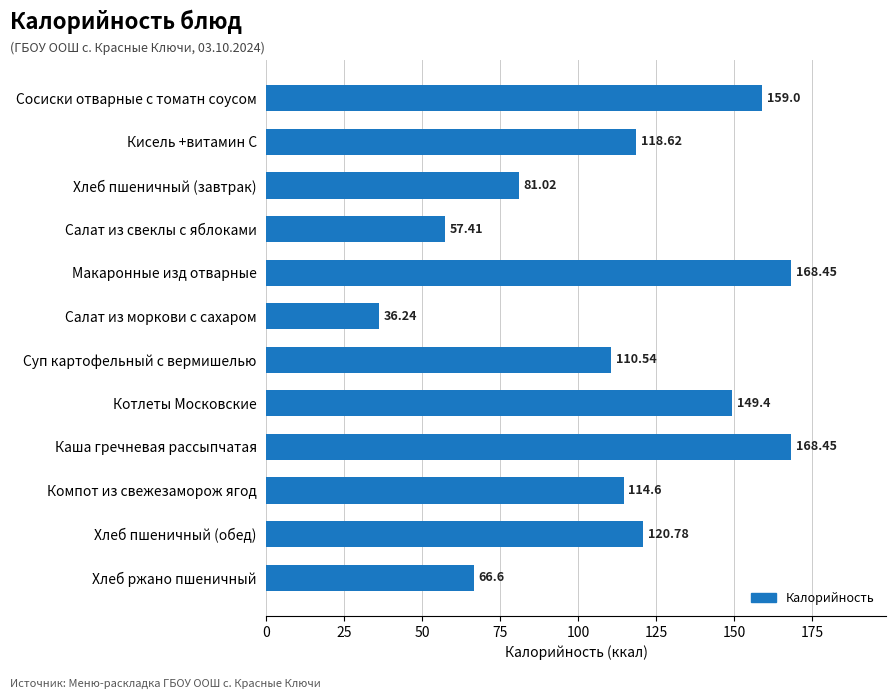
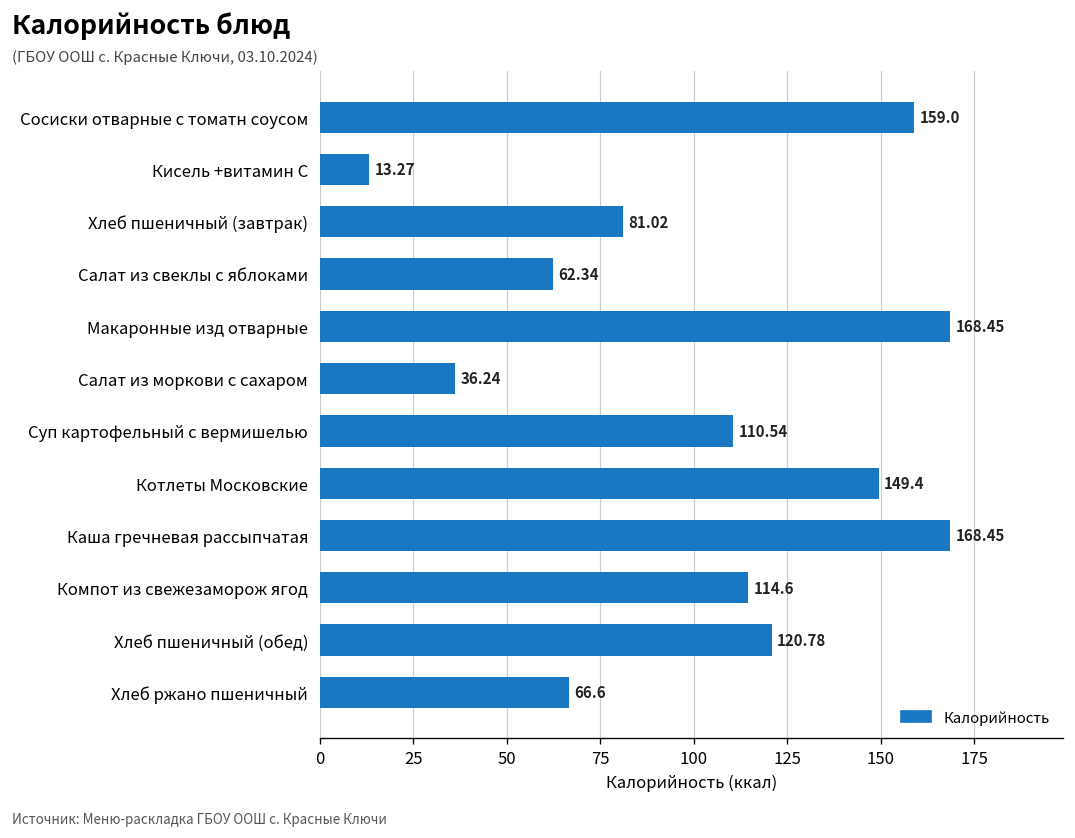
Кисель +витамин С: 118.62 -> 13.27
Салат из свеклы с яблоками: 57.41 -> 62.34
